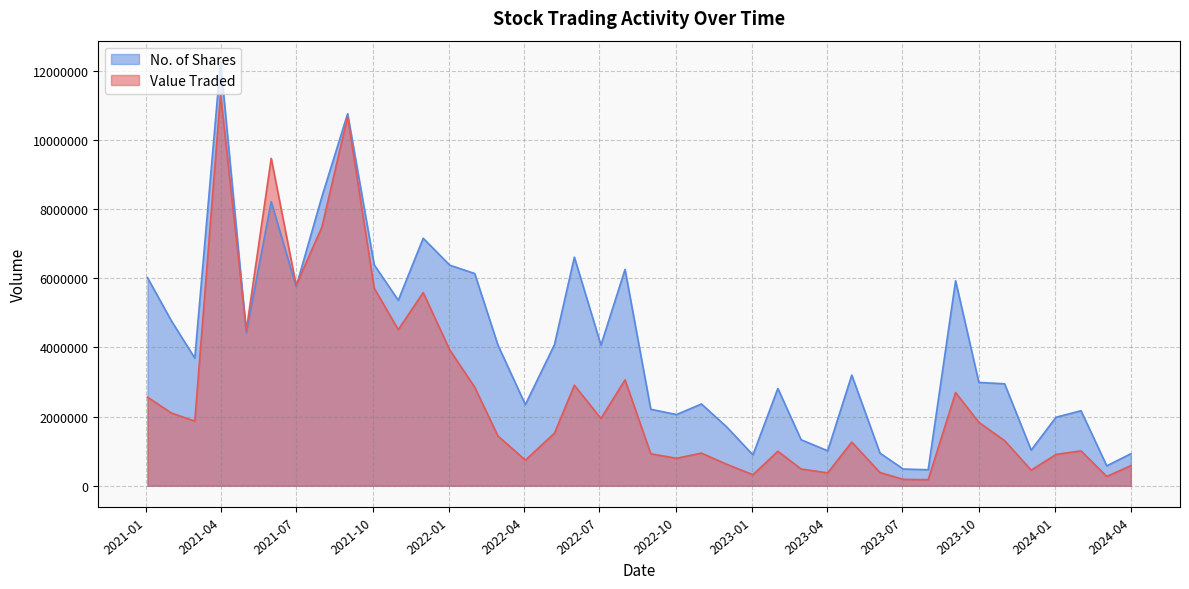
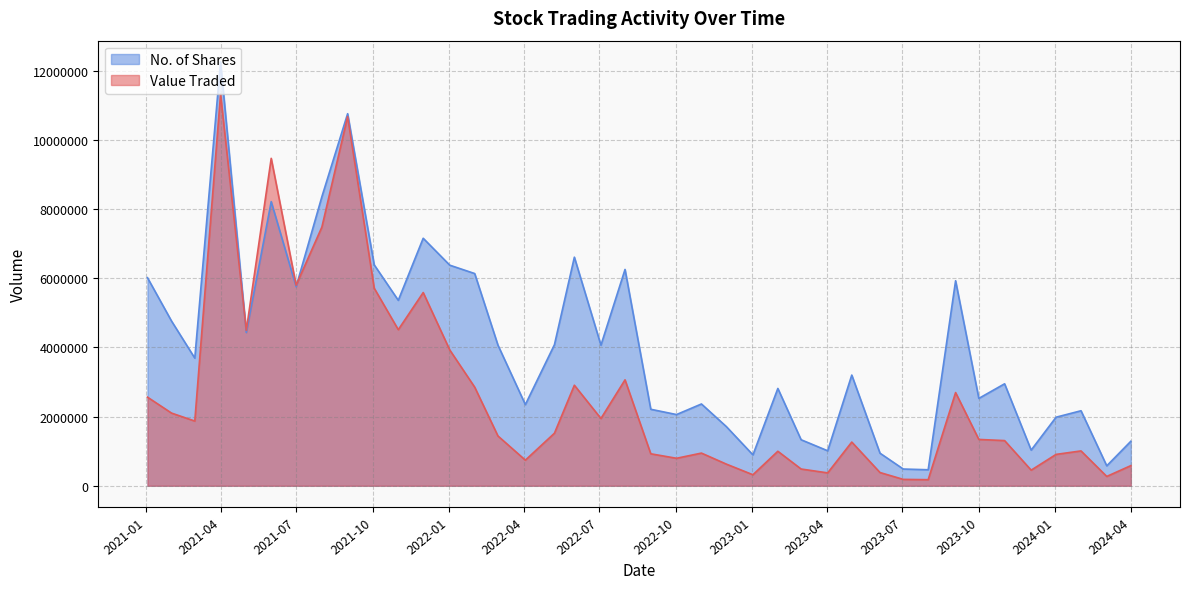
No. of Shares, 2023-10: 3000000 -> 2500000
Value Traded, 2023-10: 1800000 -> 1300000
No. of Shares, 2024-04: 900000 -> 1300000
